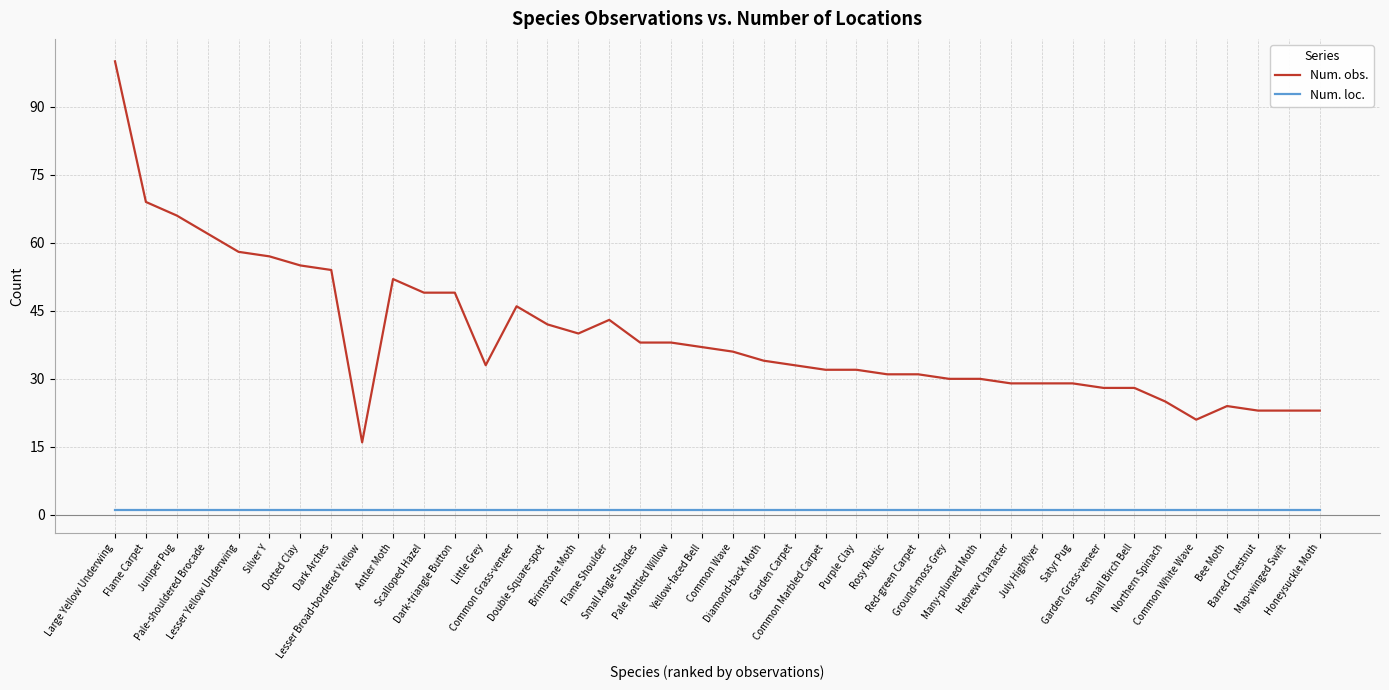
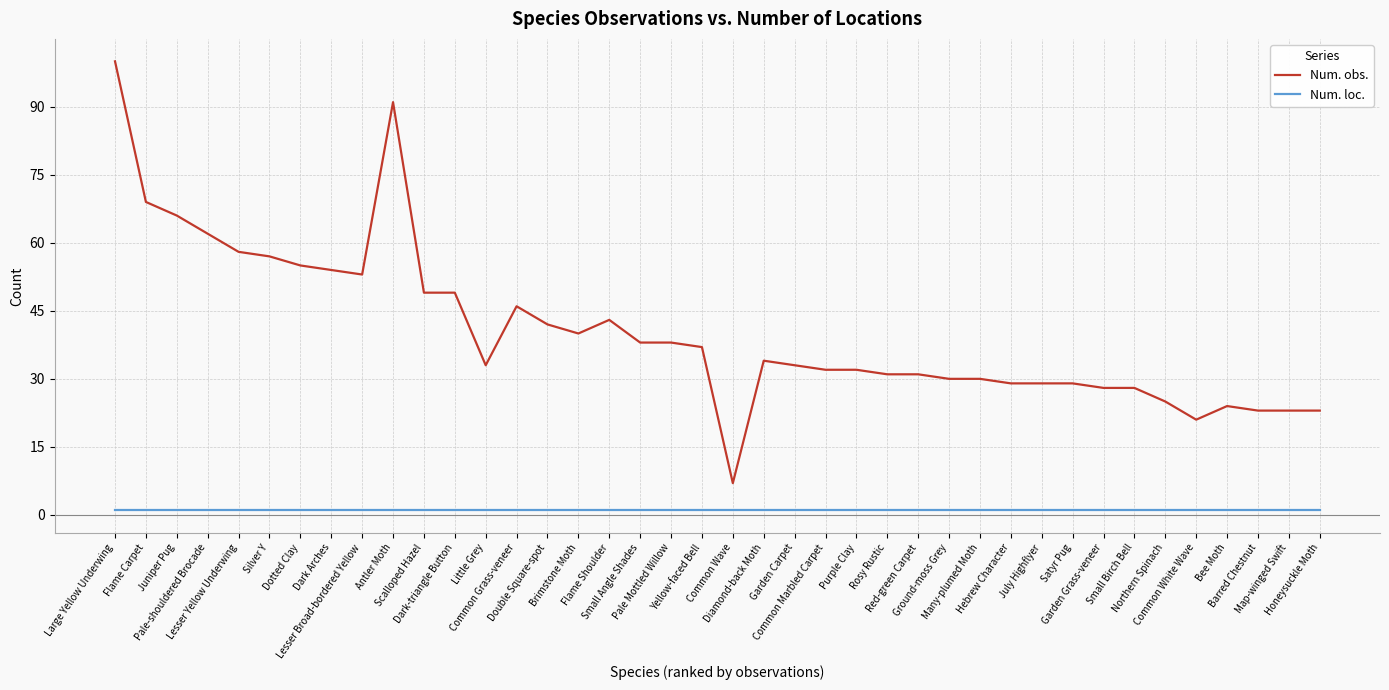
Num. obs., Lesser Broad-bordered Yellow: 16 -> 53
Num. obs., Antler Moth: 52 -> 91
Num. obs., Common Wave: 36 -> 7
